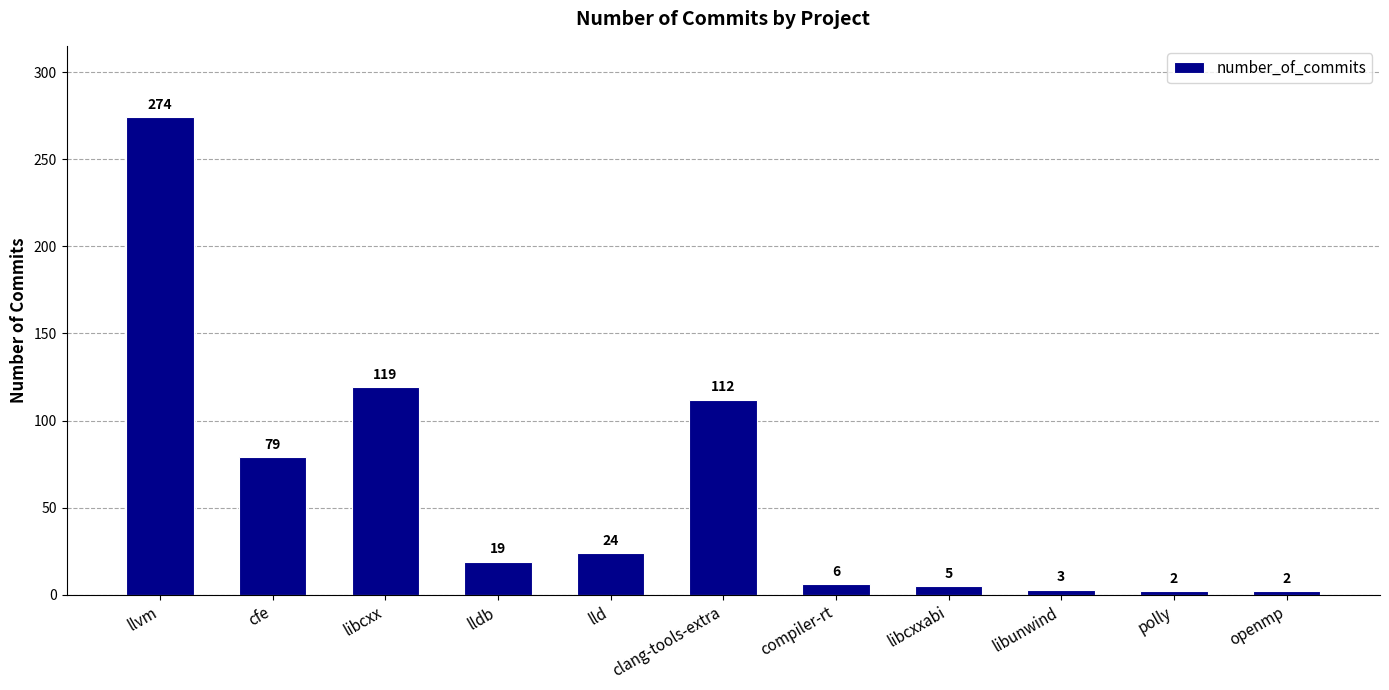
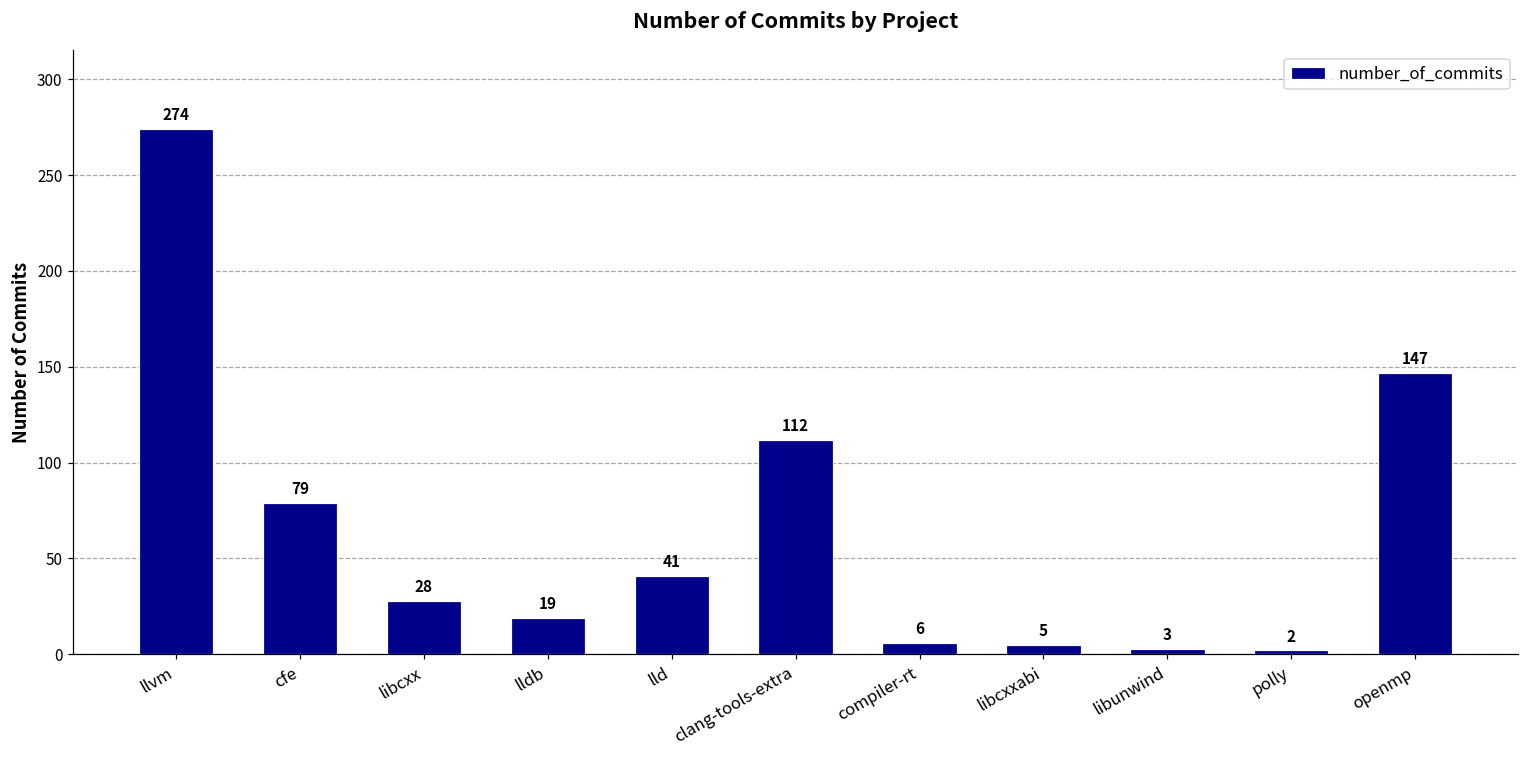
libcxx: 119 -> 28
lld: 24 -> 41
openmp: 2 -> 147
